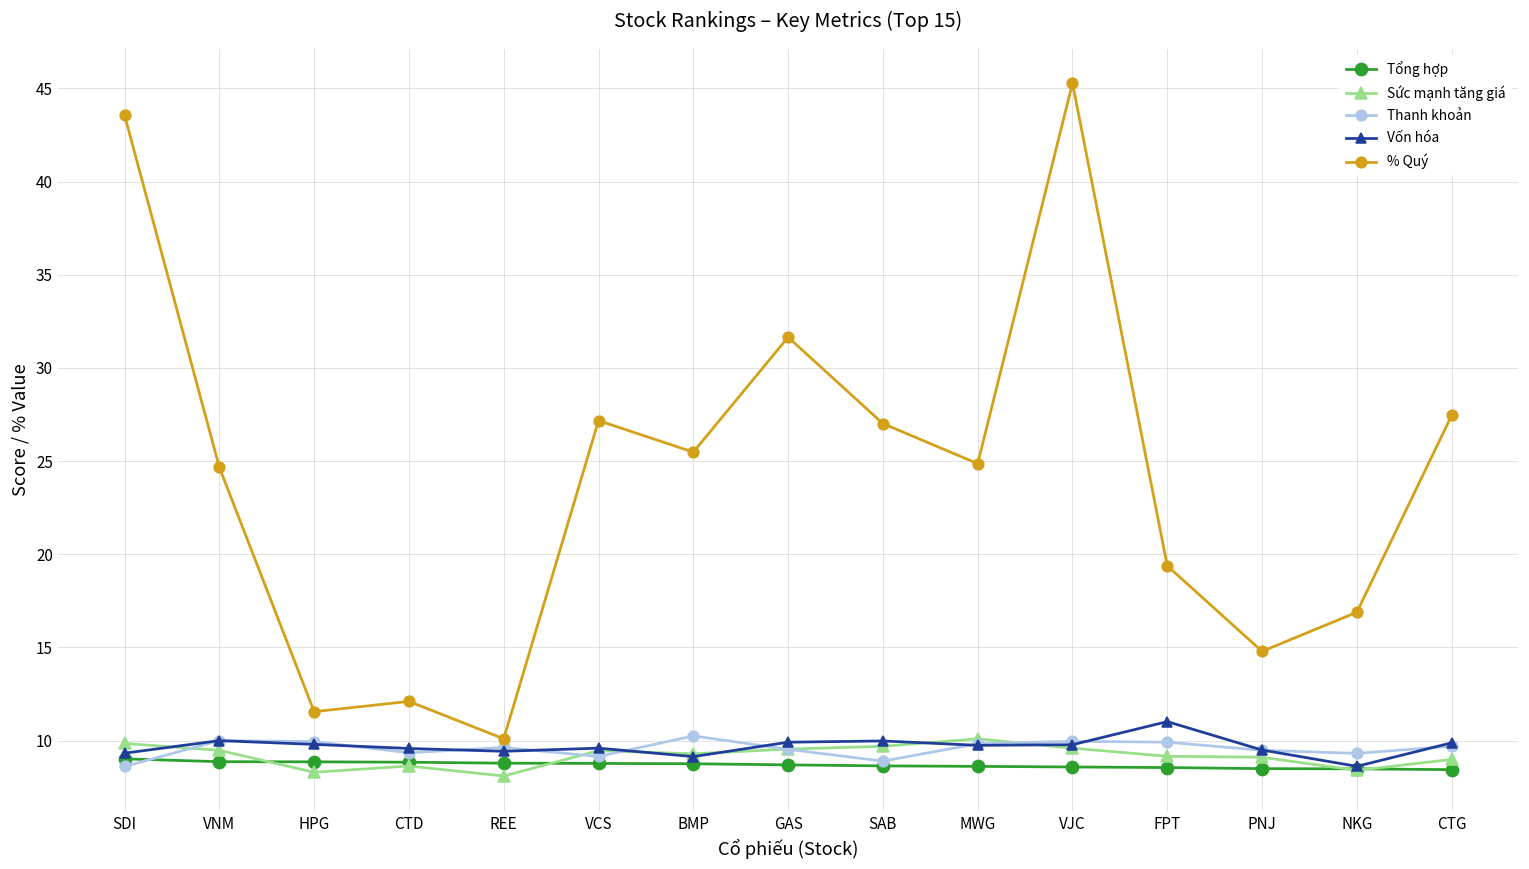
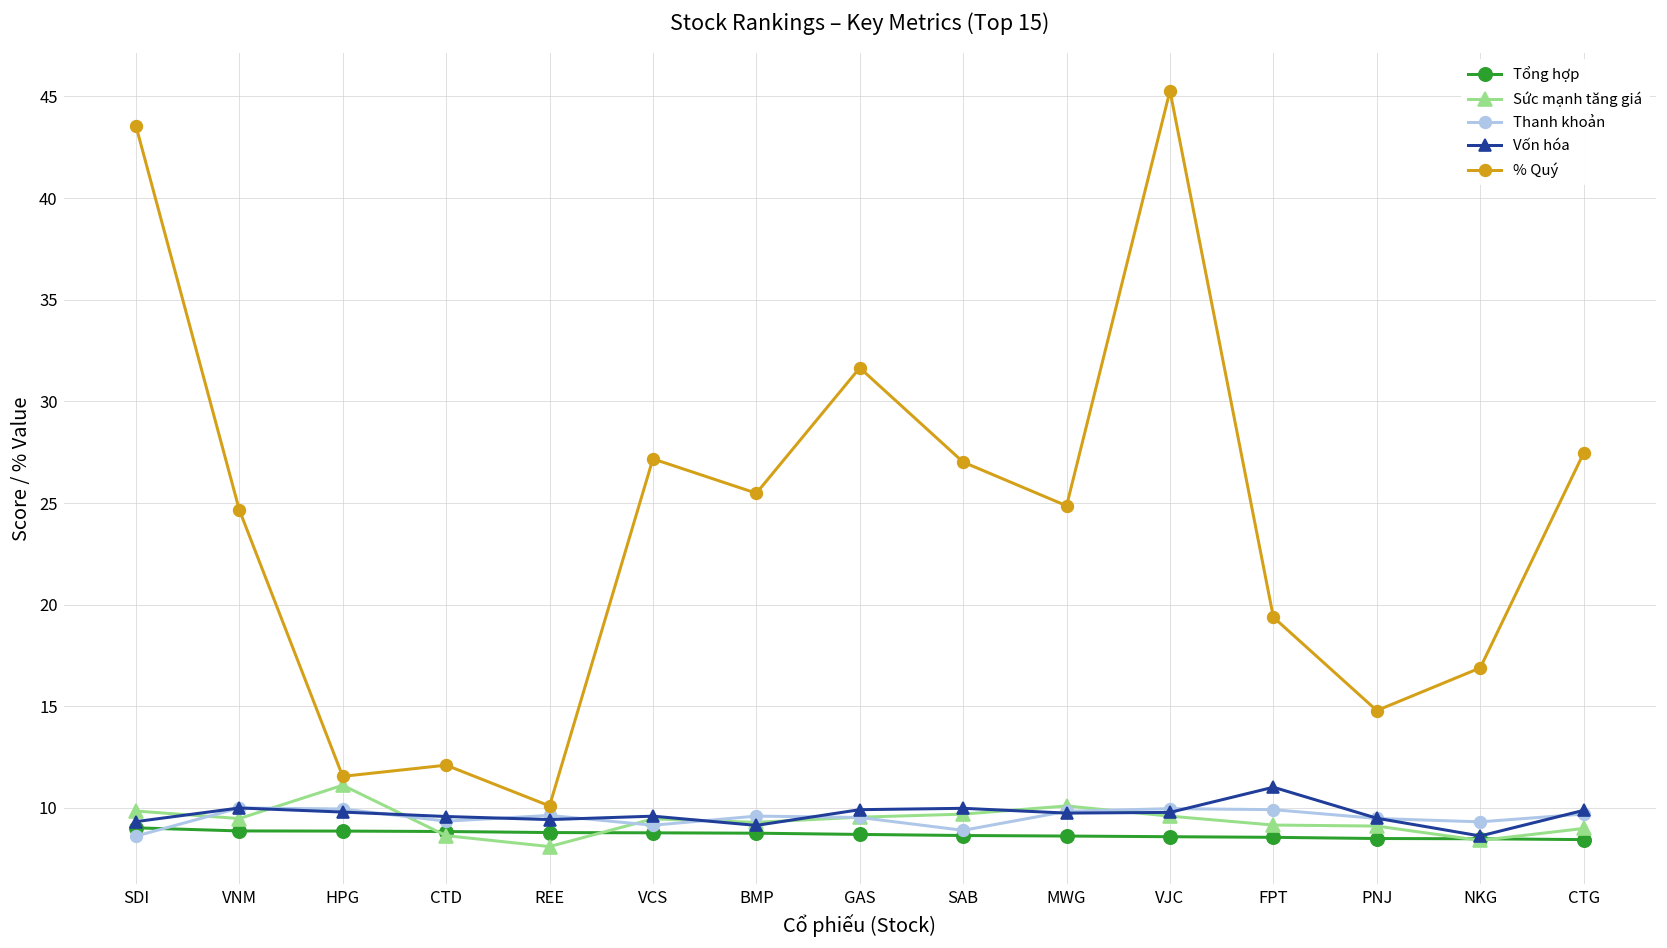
Sức mạnh tăng giá, HPG: 8.3 -> 11.1
Thanh khoản, BMP: 10.3 -> 9.6
